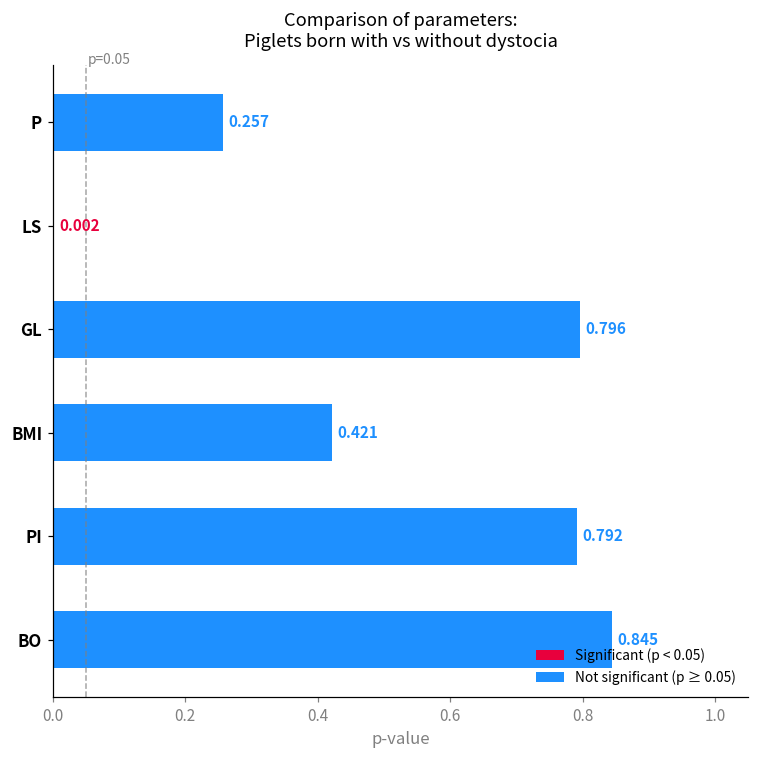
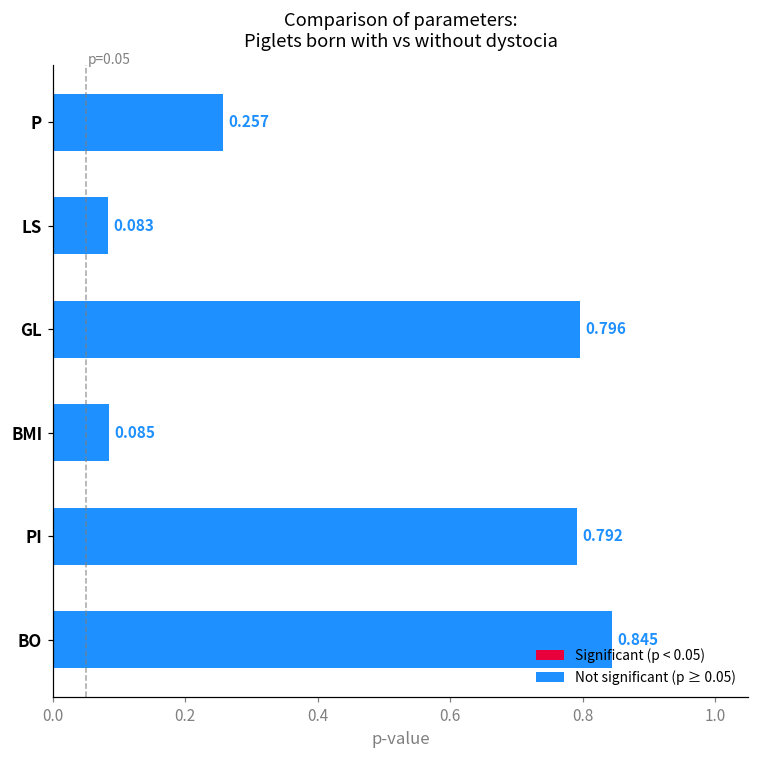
LS: 0.002 -> 0.083
BMI: 0.421 -> 0.085
